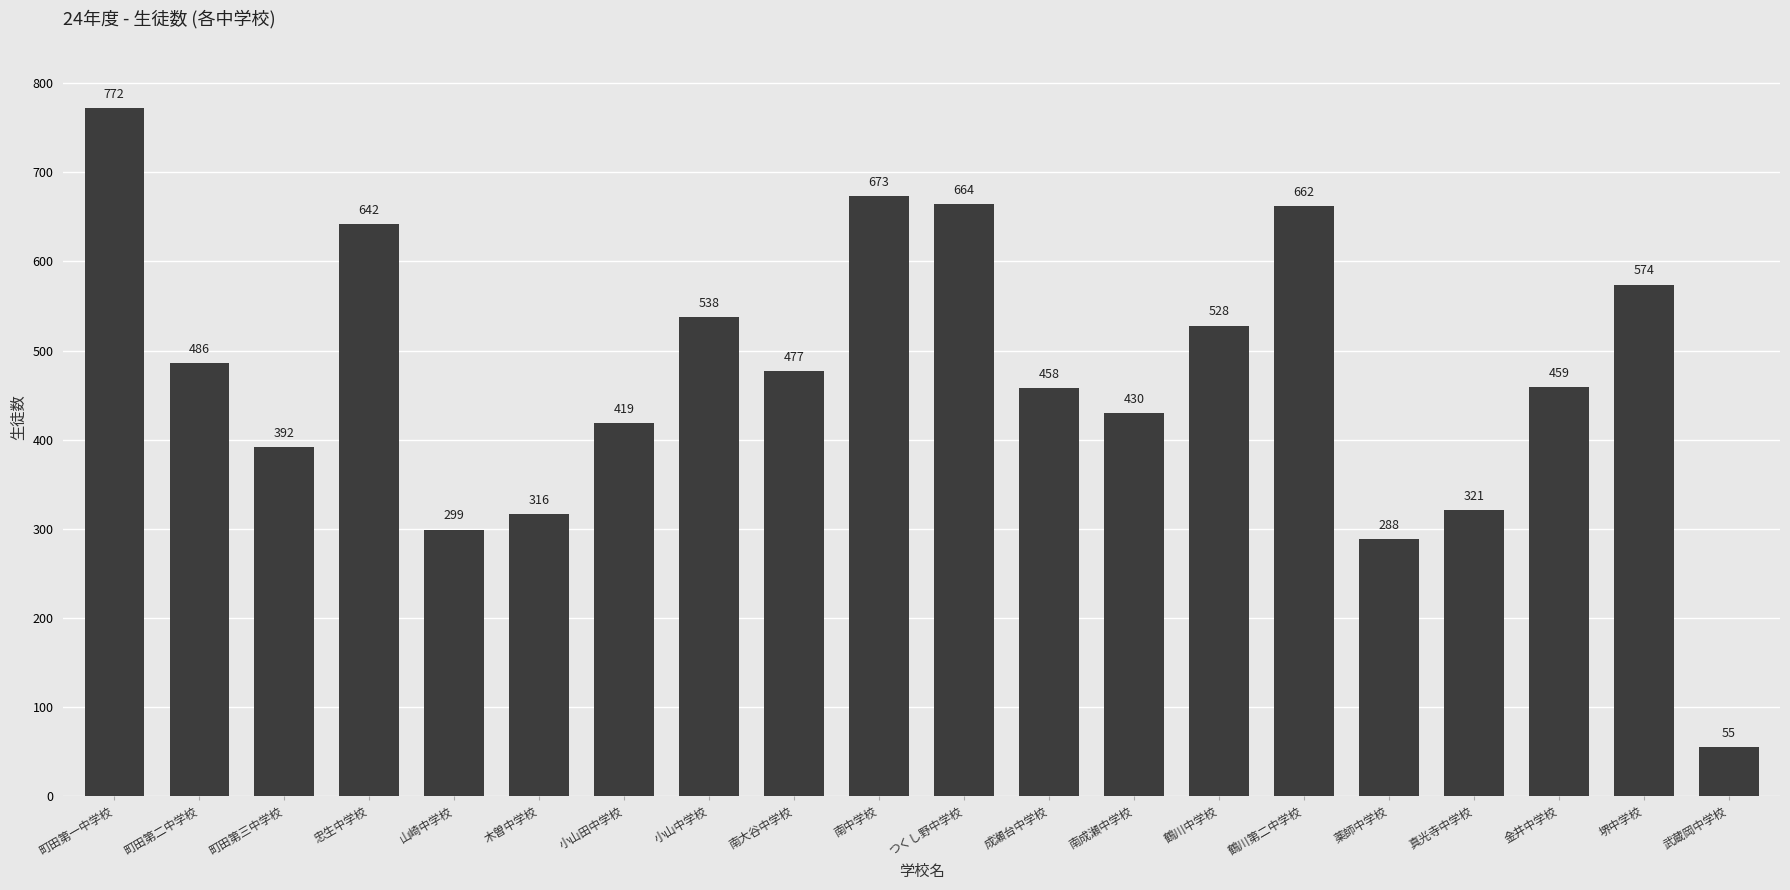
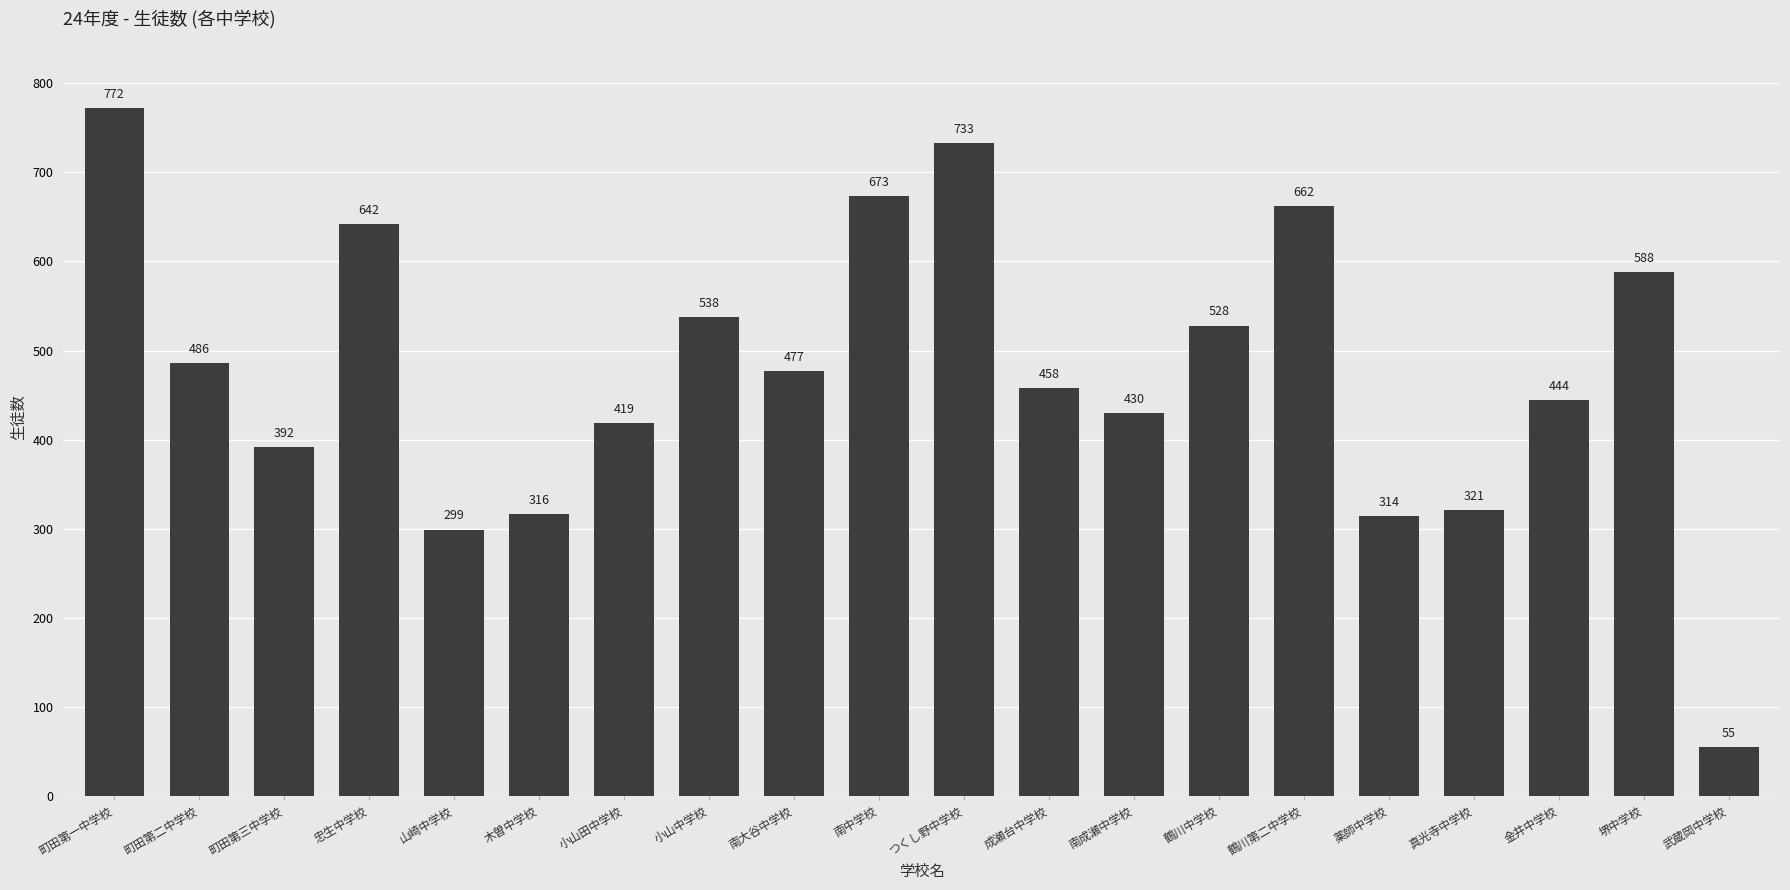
つくし野中学校: 664 -> 733
薬師中学校: 288 -> 314
金井中学校: 459 -> 444
堺中学校: 574 -> 588
